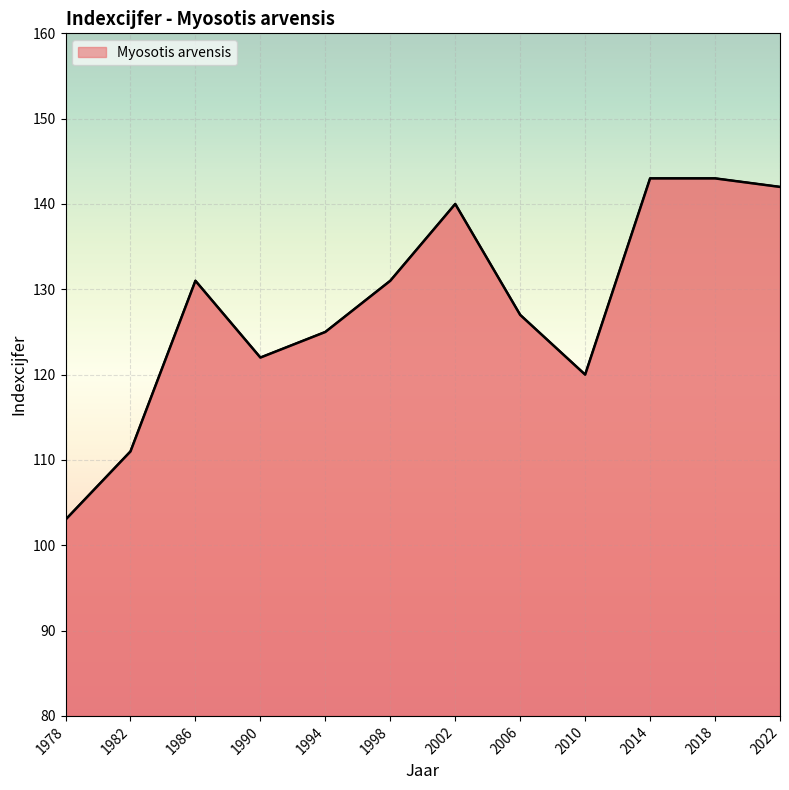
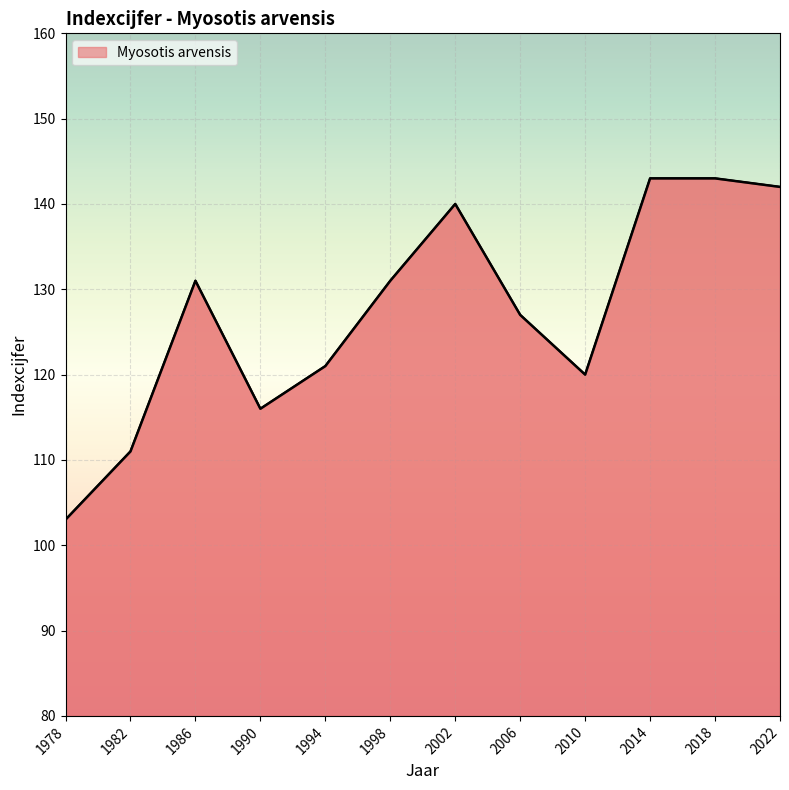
1990: 122 -> 116
1994: 125 -> 121
